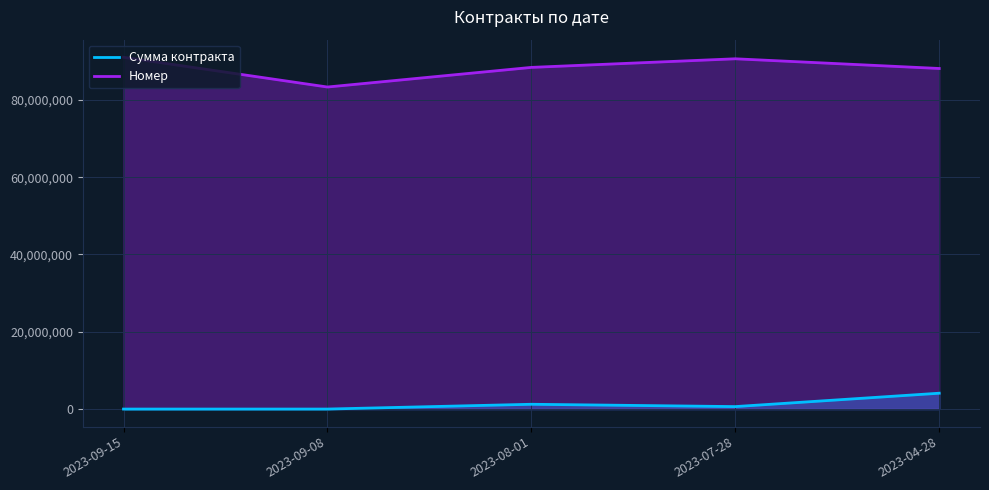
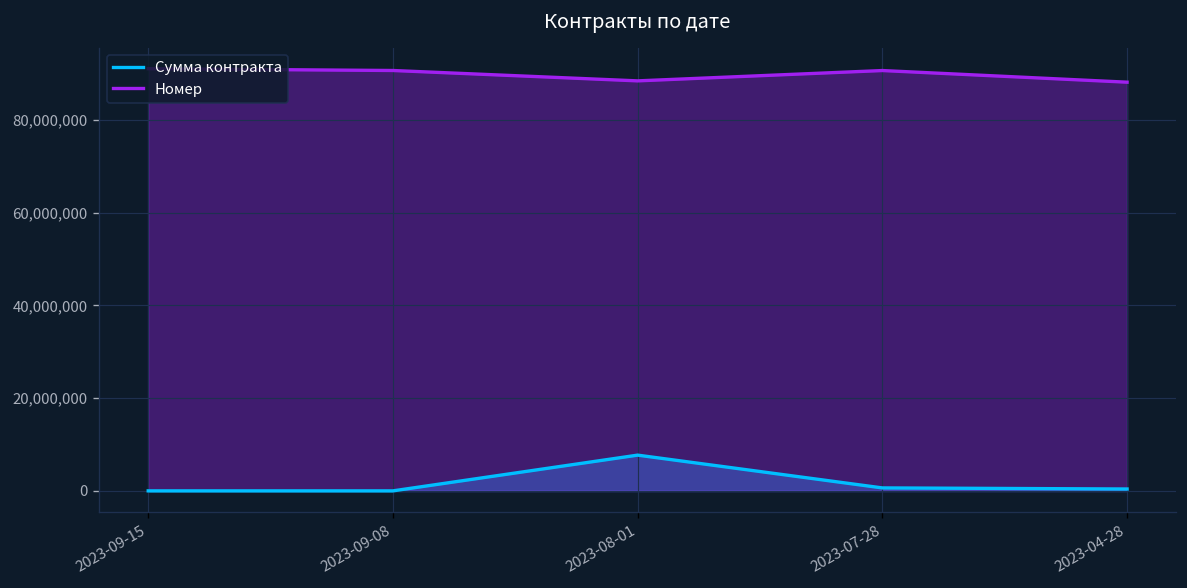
Номер, 2023-09-08: 83,000,000 -> 91,000,000
Сумма контракта, 2023-08-01: 1,000,000 -> 8,000,000
Сумма контракта, 2023-04-28: 4,000,000 -> 0
